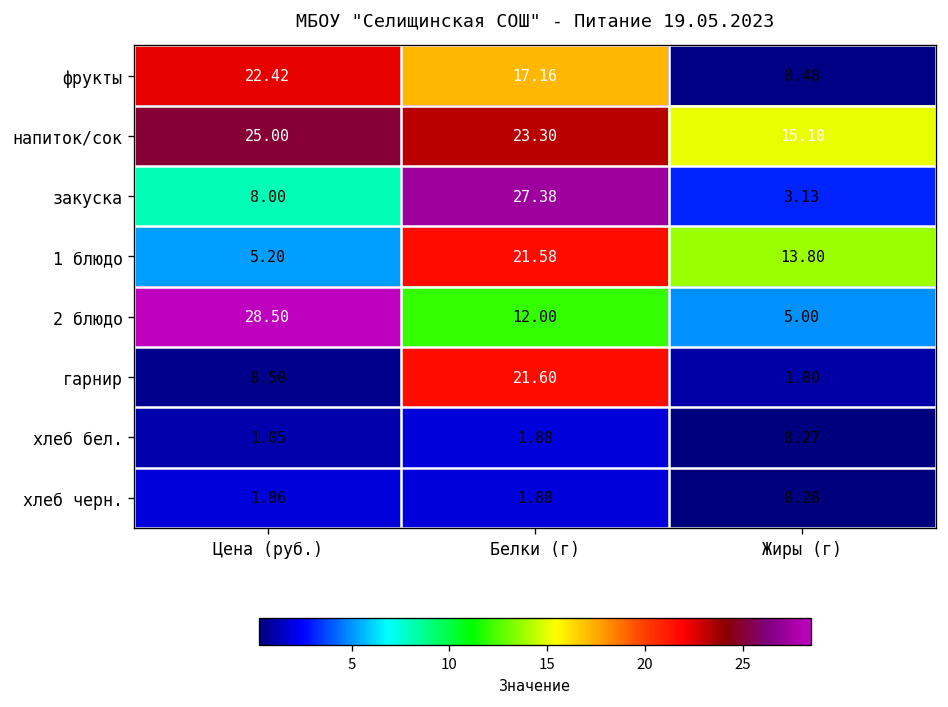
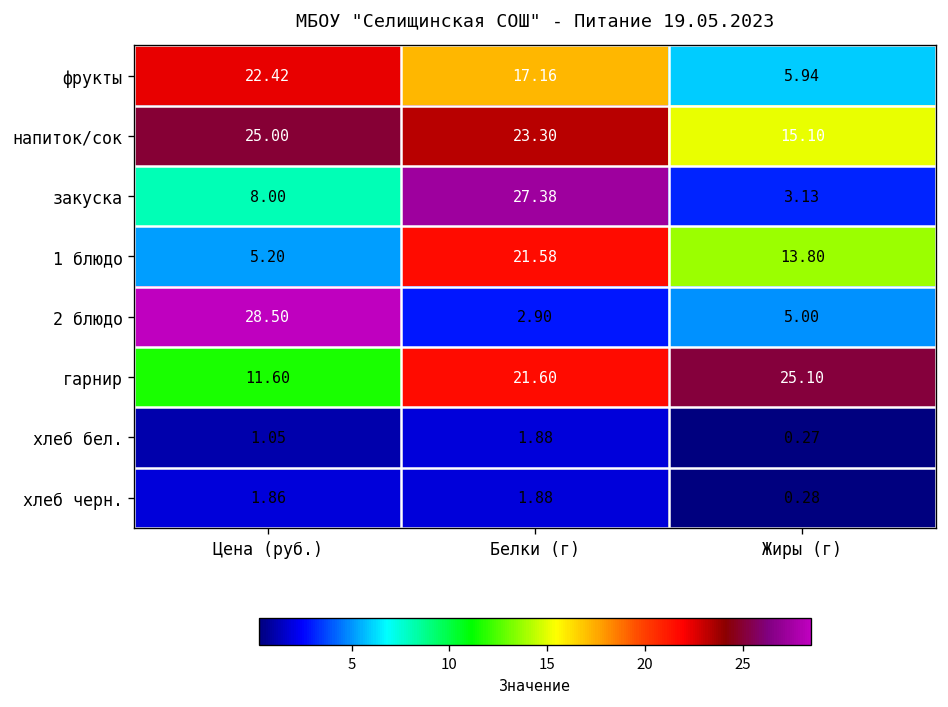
фрукты, Жиры (г): 0.48 -> 5.94
2 блюдо, Белки (г): 12.00 -> 2.90
гарнир, Цена (руб.): 0.50 -> 11.60
гарнир, Жиры (г): 1.00 -> 25.10
